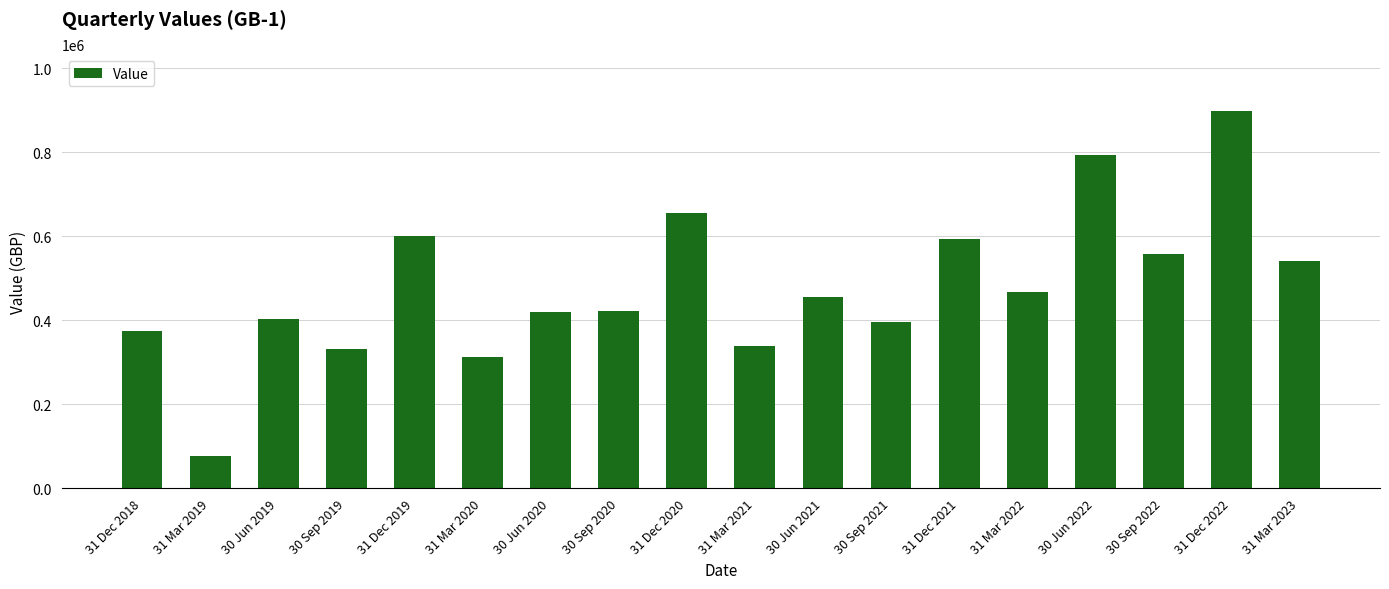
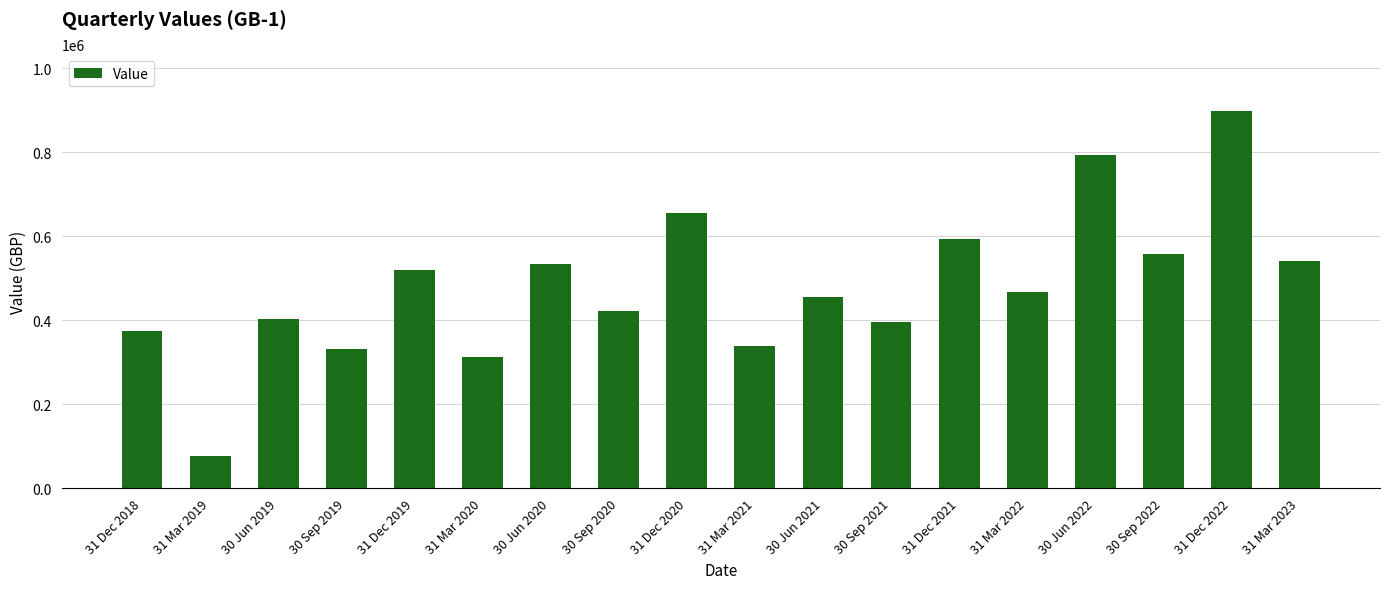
31 Dec 2019: 600000 -> 520000
30 Jun 2020: 420000 -> 530000
